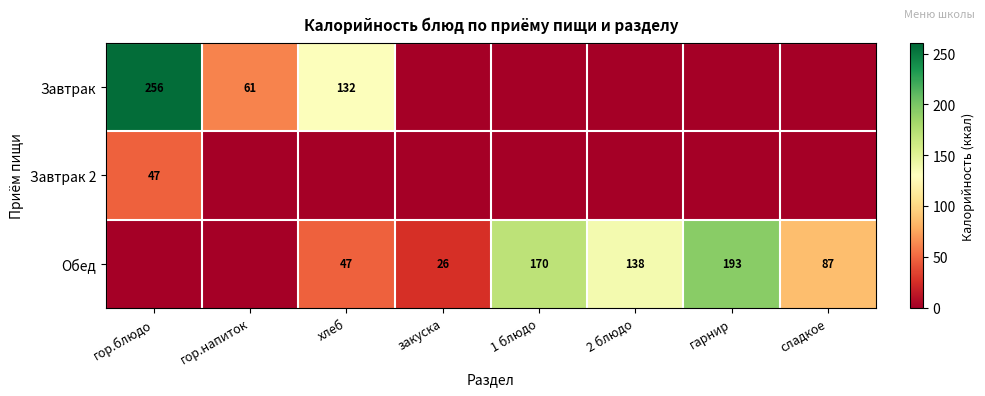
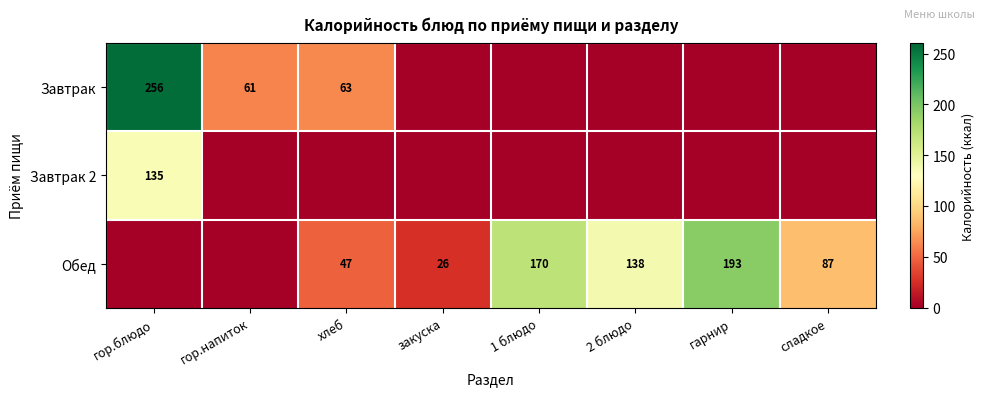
Завтрак, хлеб: 132 -> 63
Завтрак 2, гор.блюдо: 47 -> 135
